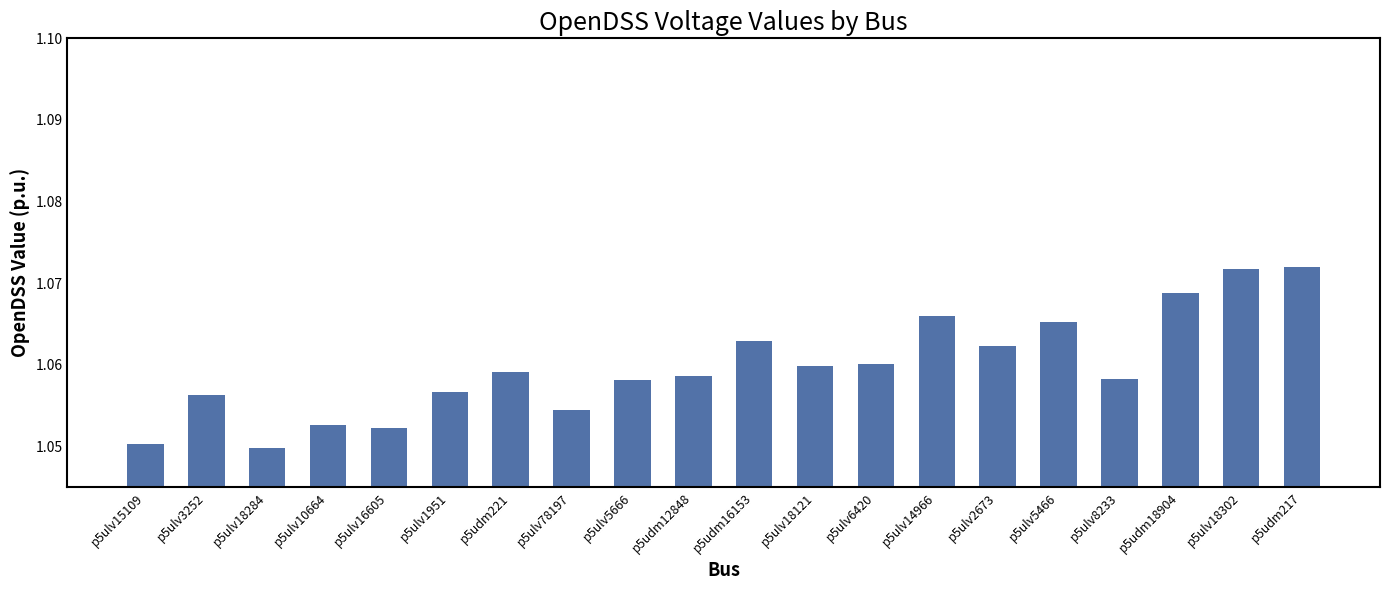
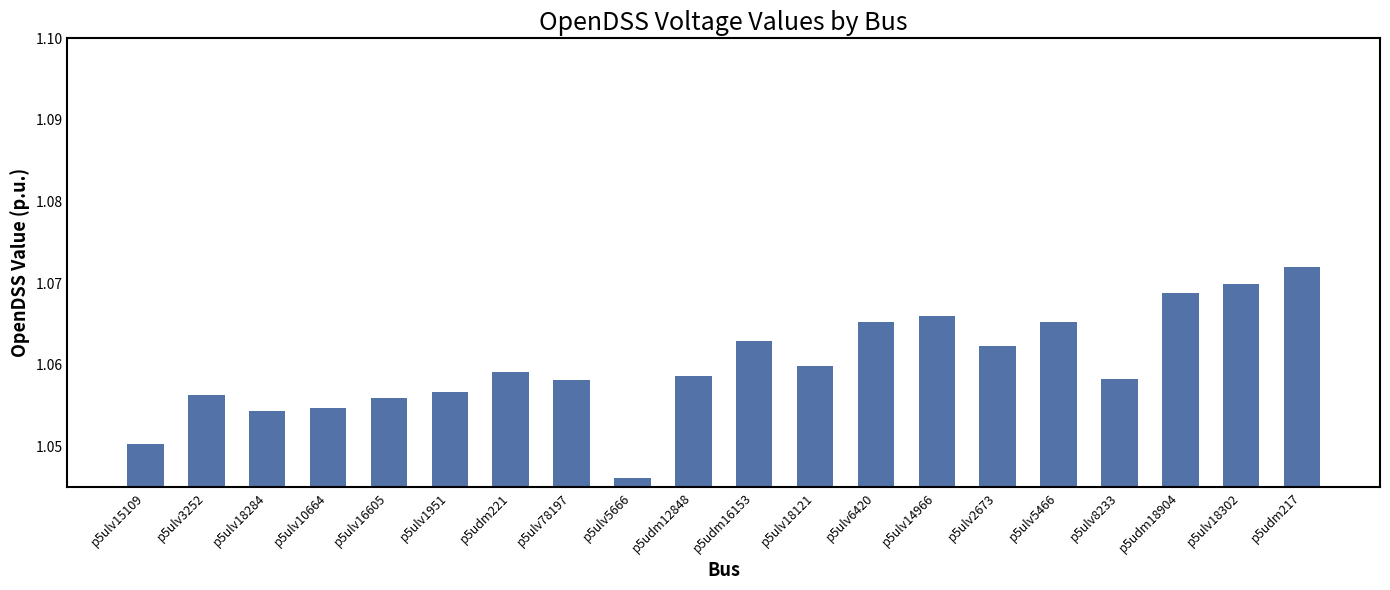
p5ulv18284: 1.050 -> 1.054
p5ulv10664: 1.053 -> 1.055
p5ulv16605: 1.052 -> 1.056
p5ulv78197: 1.054 -> 1.058
p5ulv5666: 1.058 -> 1.046
p5ulv6420: 1.060 -> 1.065
p5ulv18302: 1.072 -> 1.070
